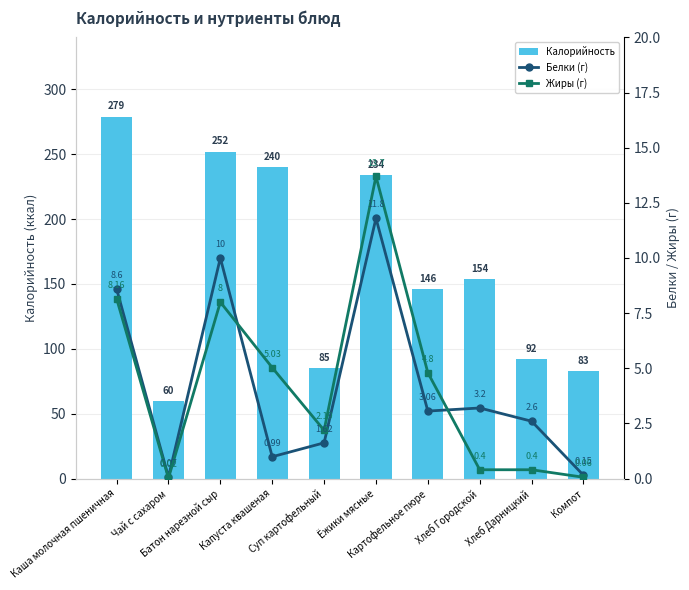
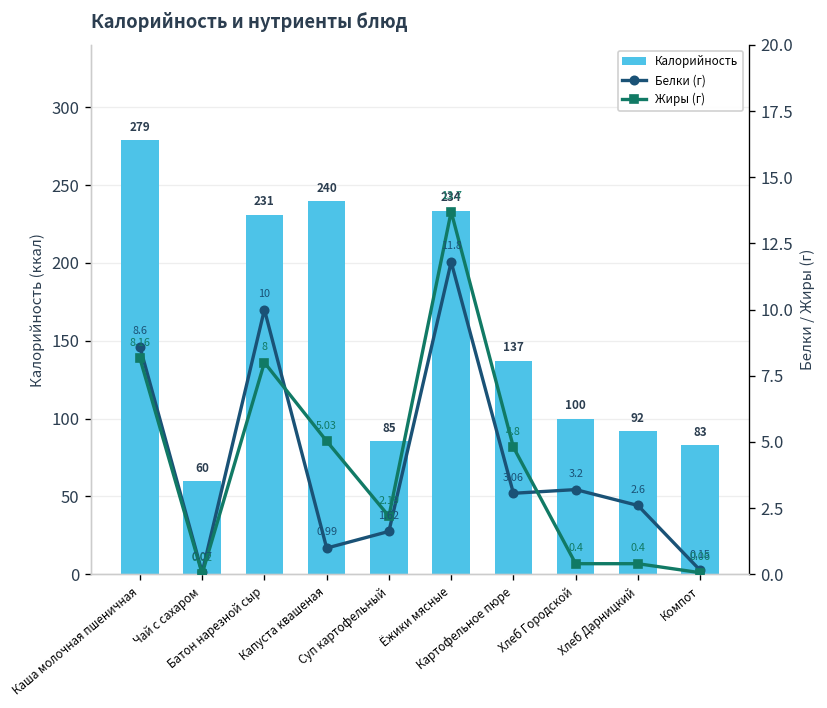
Калорийность, Батон нарезной сыр: 252 -> 231
Калорийность, Картофельное пюре: 146 -> 137
Калорийность, Хлеб Городской: 154 -> 100
